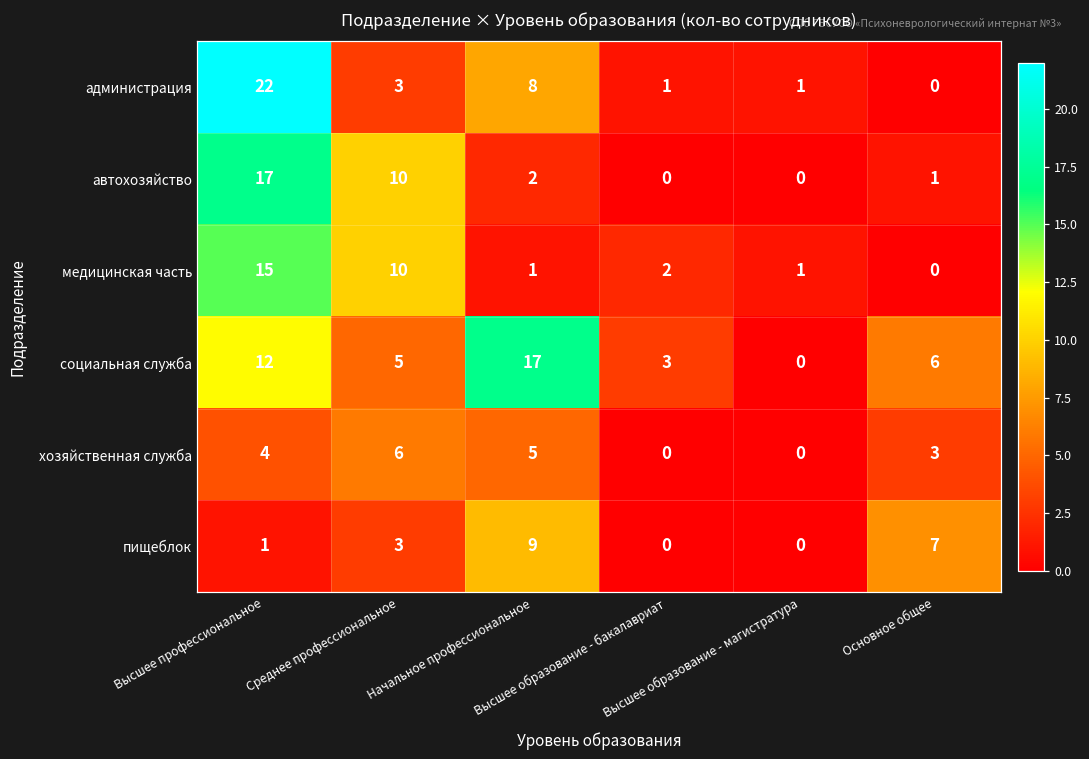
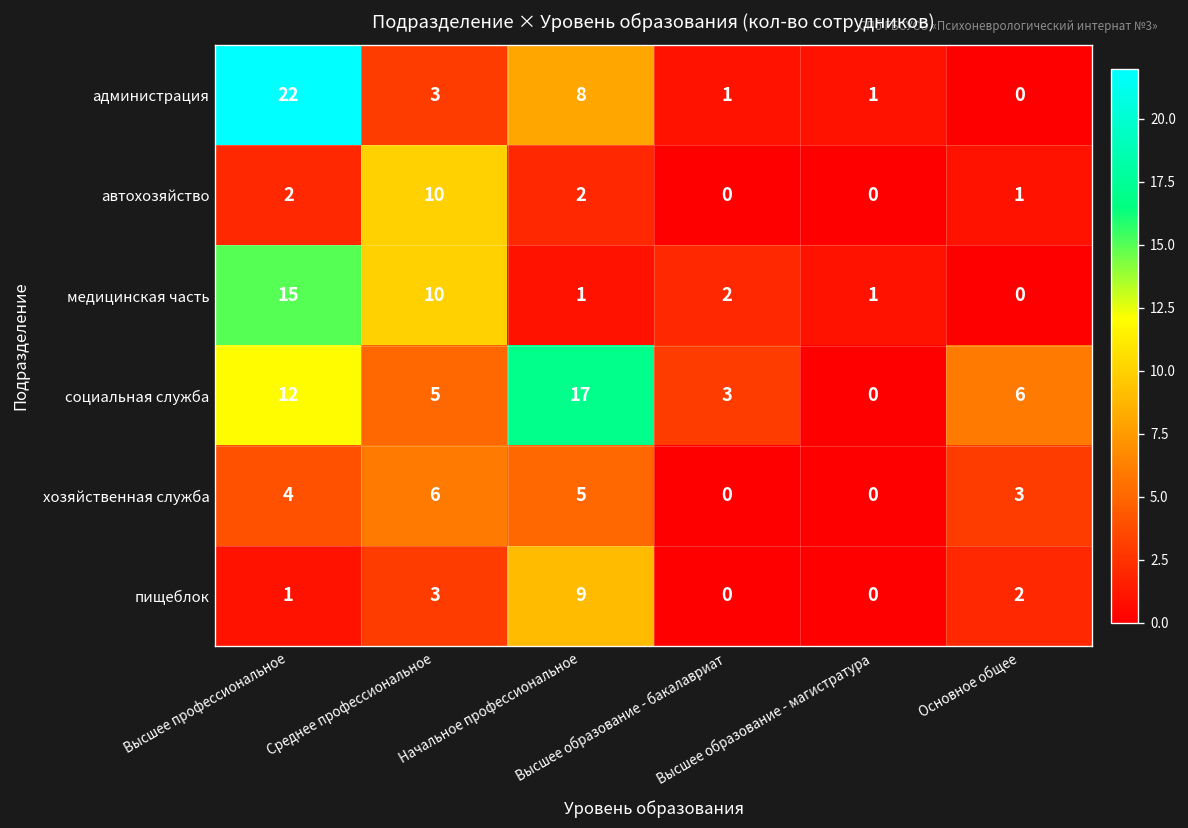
автохозяйство, Высшее профессиональное: 17 -> 2
пищеблок, Основное общее: 7 -> 2
